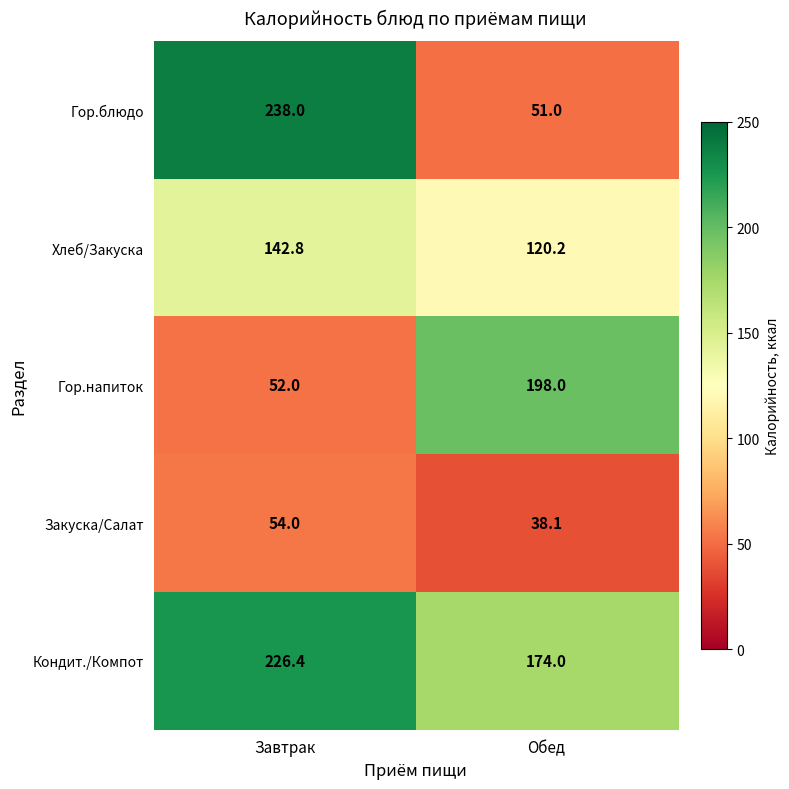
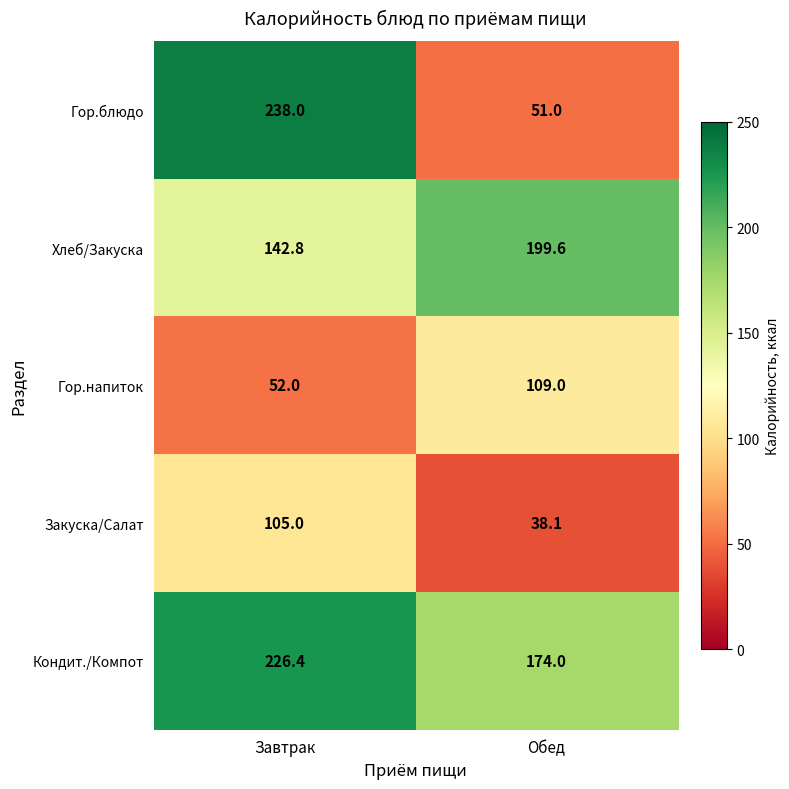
Хлеб/Закуска, Обед: 120.2 -> 199.6
Гор.напиток, Обед: 198.0 -> 109.0
Закуска/Салат, Завтрак: 54.0 -> 105.0
